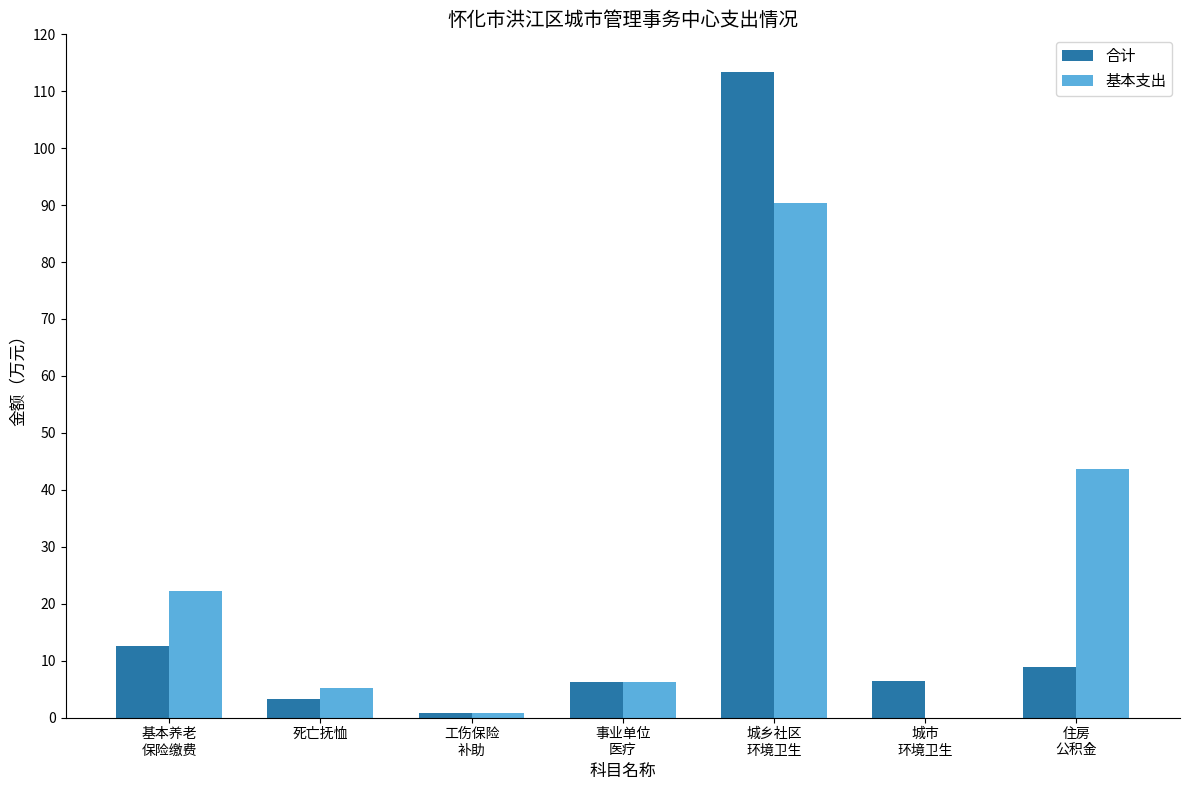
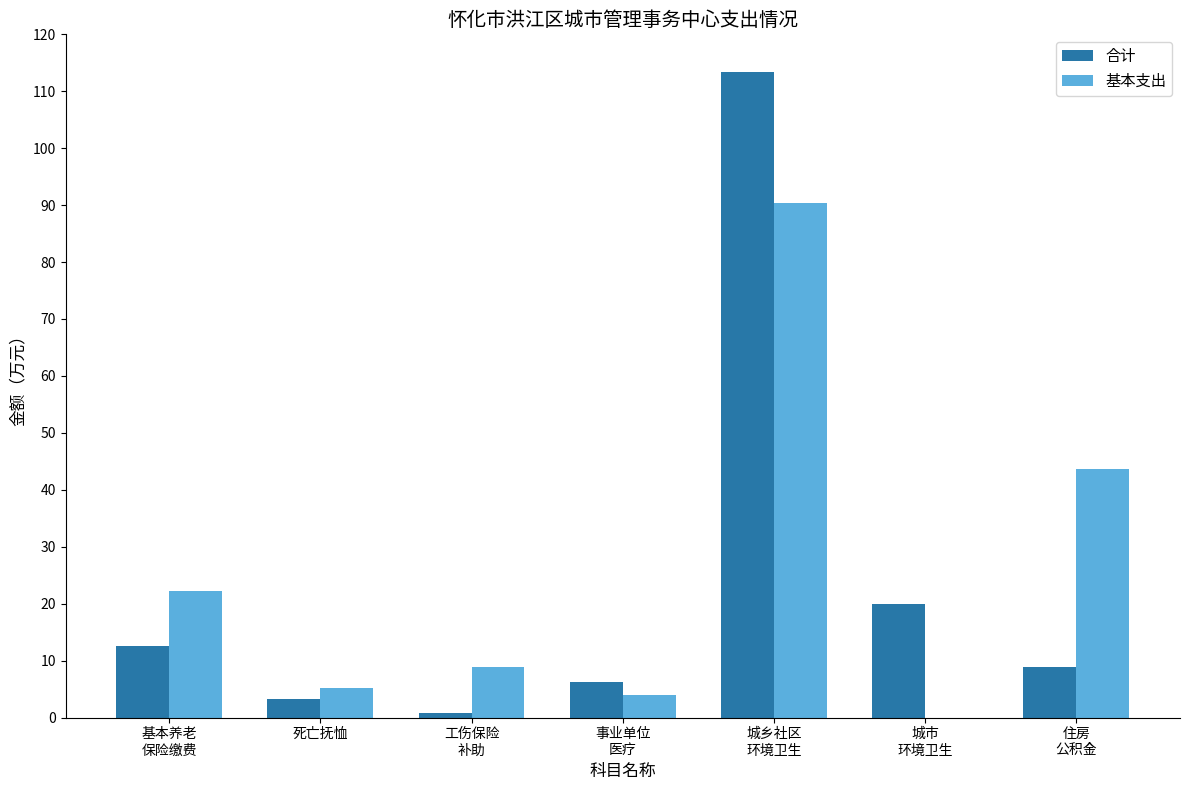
基本支出, 工伤保险 补助: 1 -> 9
基本支出, 事业单位 医疗: 6 -> 4
合计, 城市 环境卫生: 7 -> 20
